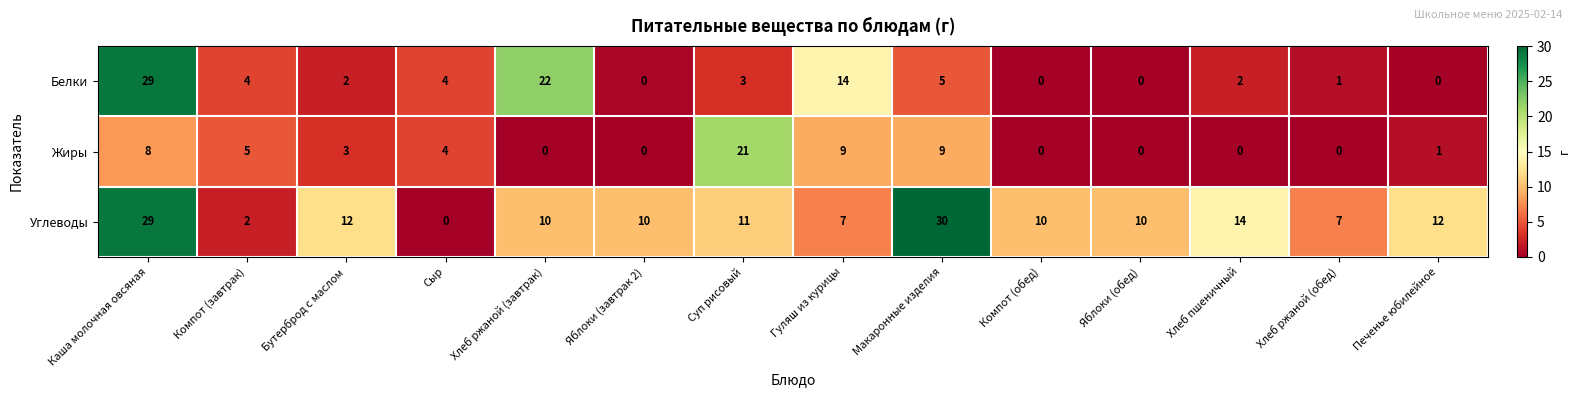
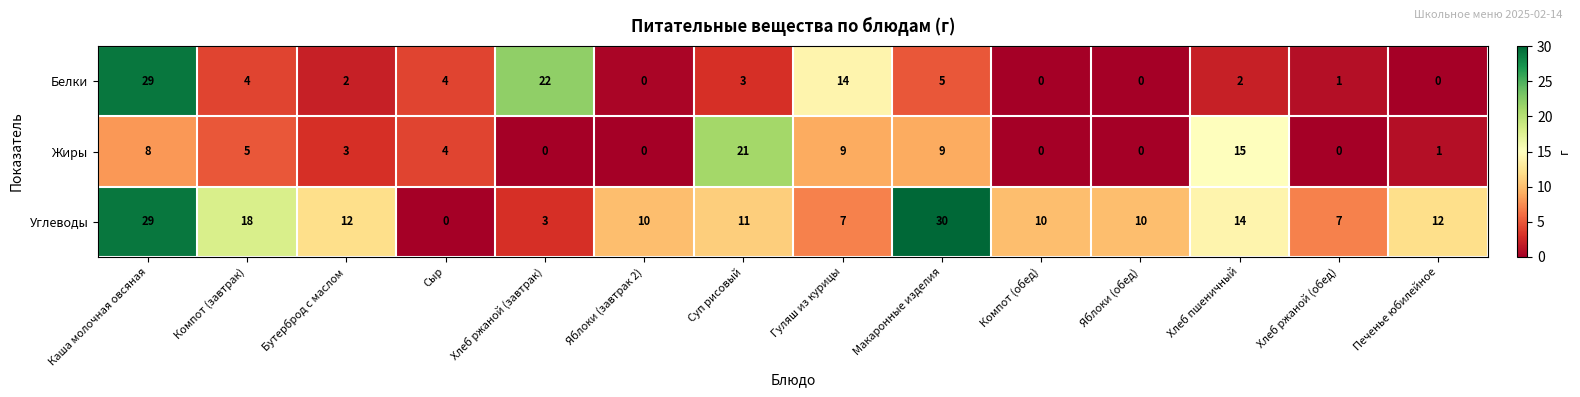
Жиры, Хлеб пшеничный: 0 -> 15
Углеводы, Компот (завтрак): 2 -> 18
Углеводы, Хлеб ржаной (завтрак): 10 -> 3
